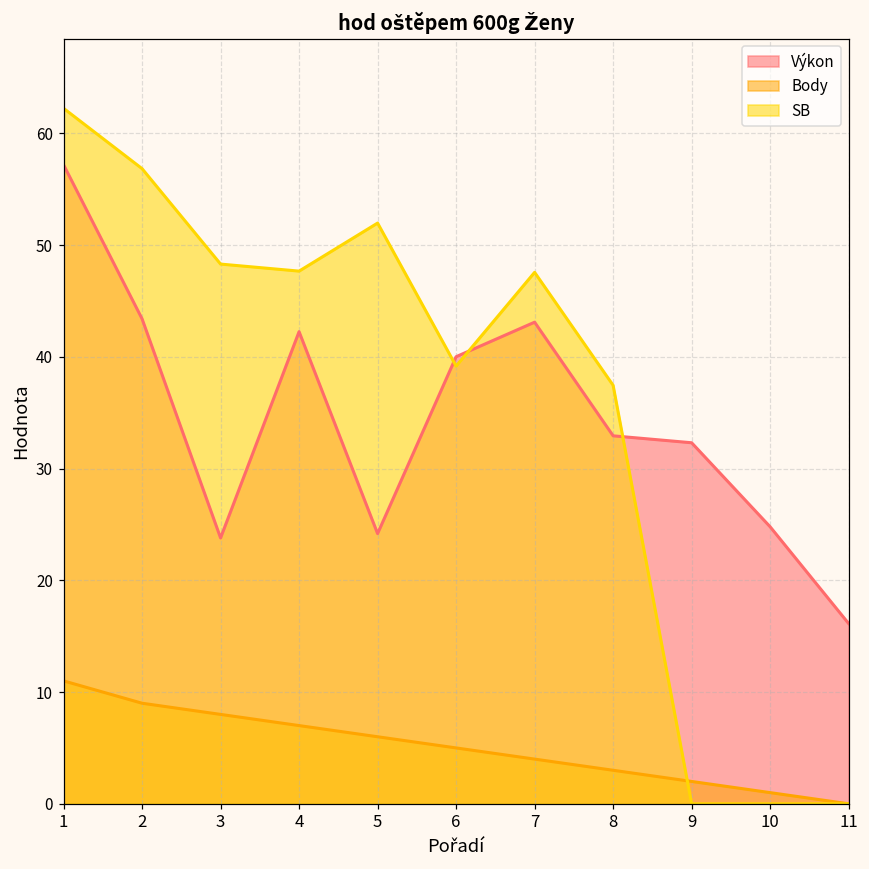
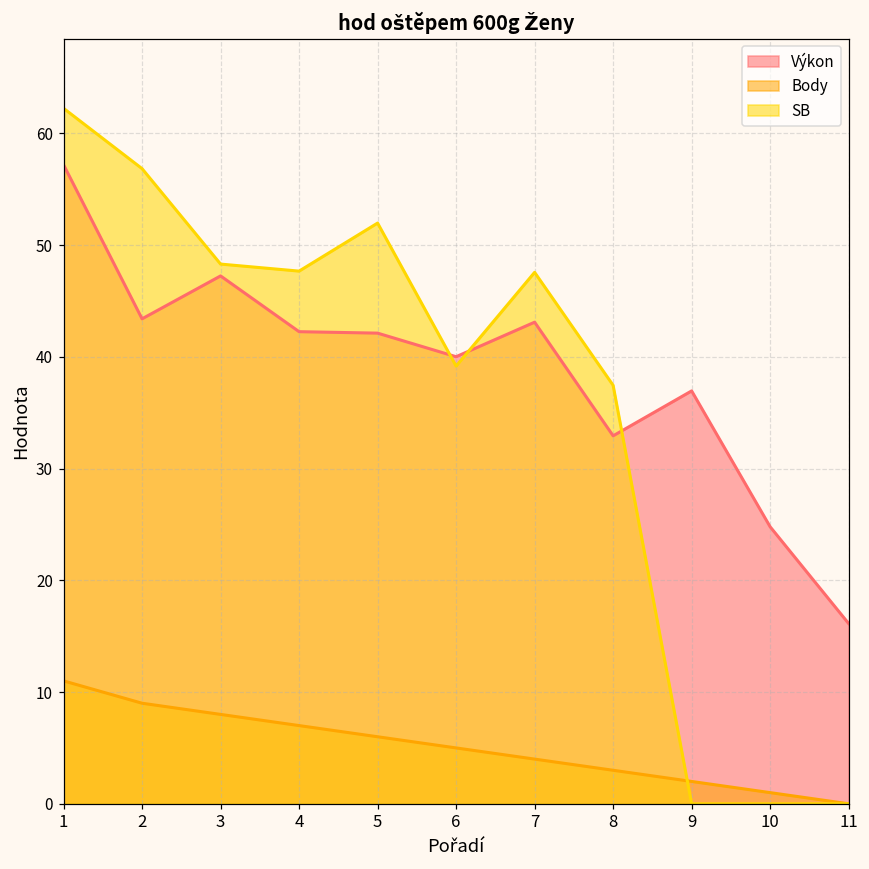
Výkon, 3: 23.8 -> 47.2
Výkon, 5: 24.2 -> 42.1
Výkon, 9: 32.3 -> 37.0
